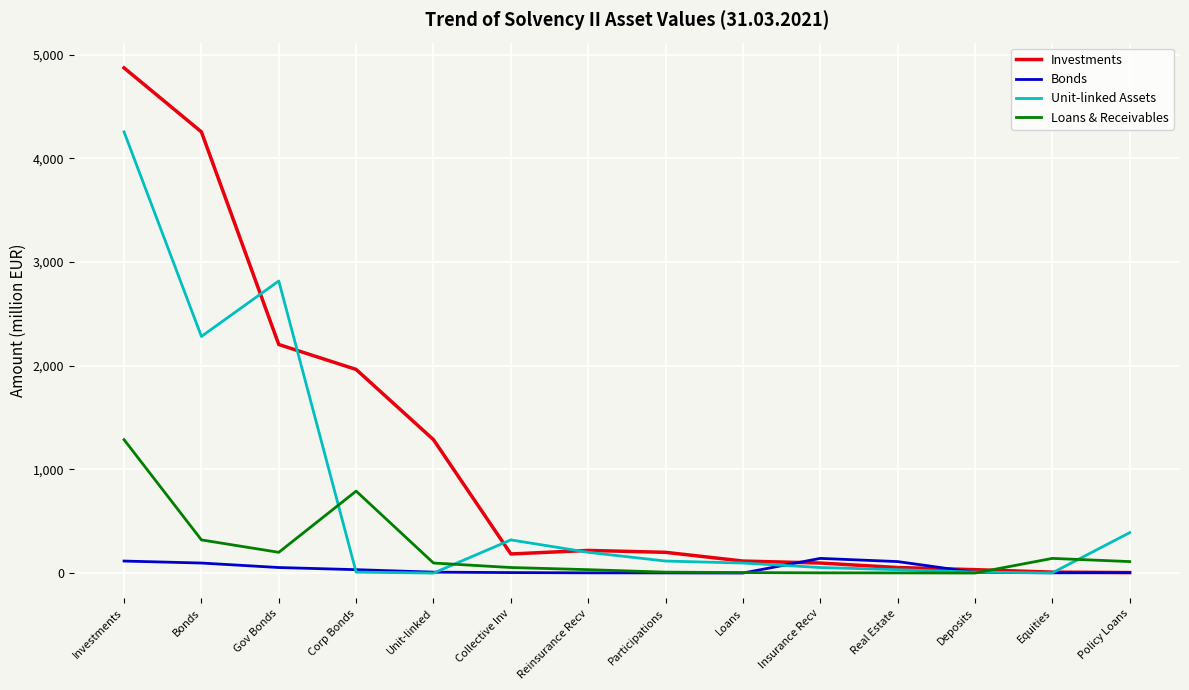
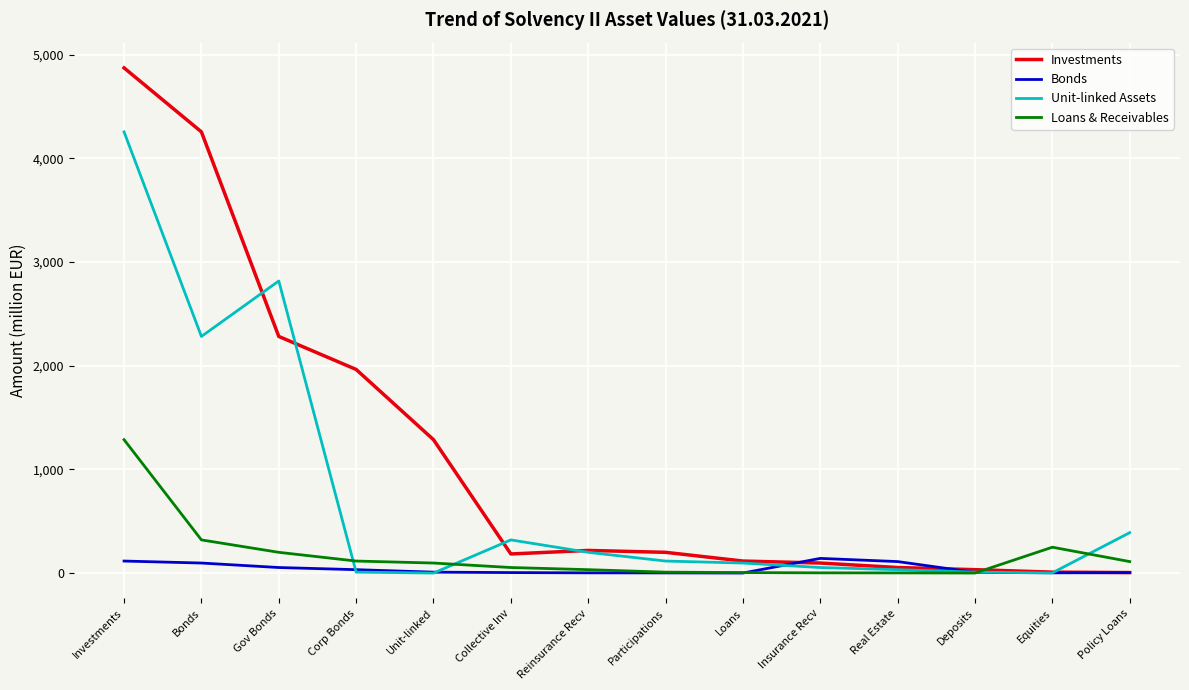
Investments, Gov Bonds: 2,210 -> 2,280
Loans & Receivables, Corp Bonds: 790 -> 120
Loans & Receivables, Equities: 140 -> 250
